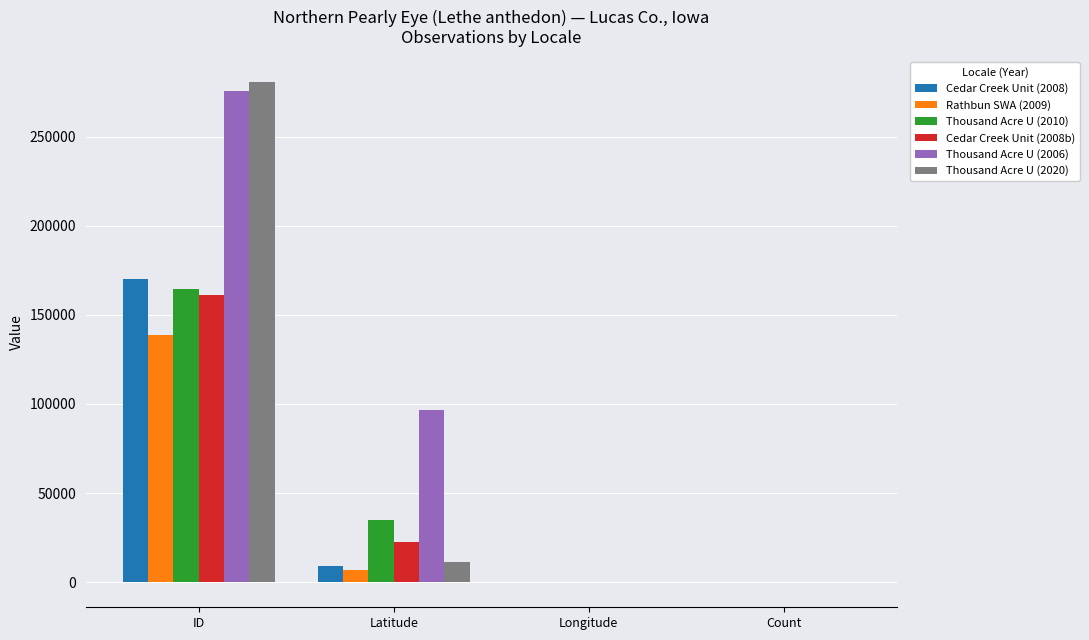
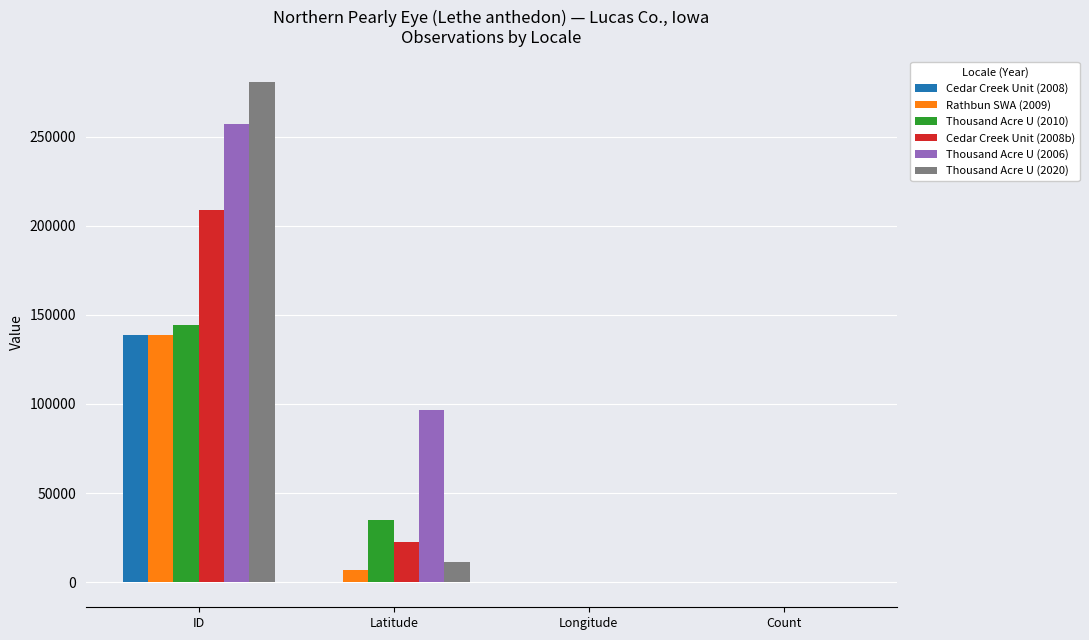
Cedar Creek Unit (2008), ID: 170000 -> 138000
Thousand Acre U (2010), ID: 165000 -> 144000
Cedar Creek Unit (2008b), ID: 161000 -> 209000
Thousand Acre U (2006), ID: 275000 -> 257000
Cedar Creek Unit (2008), Latitude: 9000 -> 0
